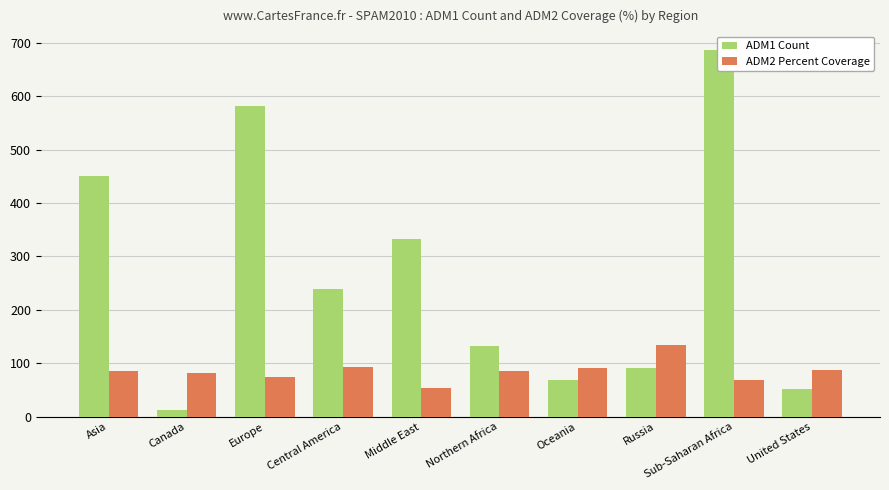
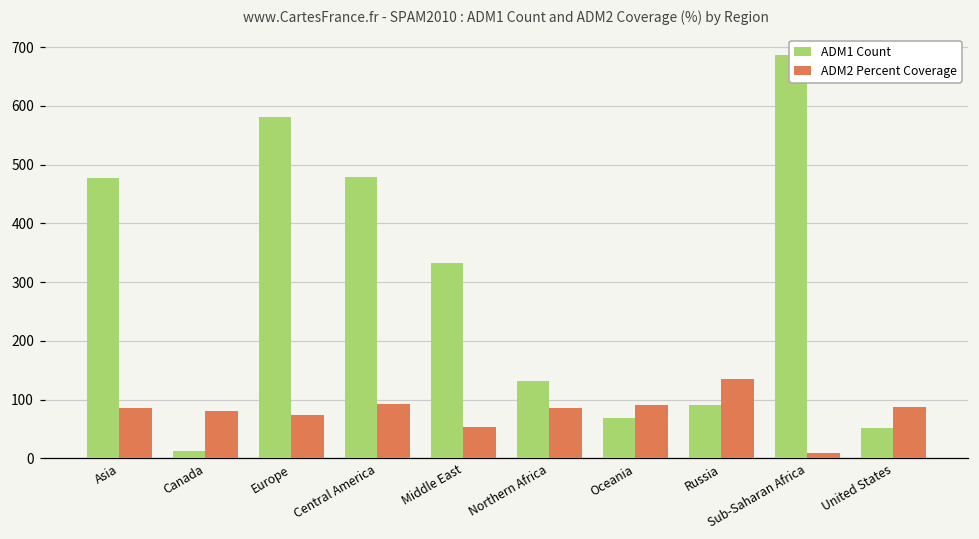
ADM1 Count, Asia: 450 -> 480
ADM1 Count, Central America: 240 -> 480
ADM2 Percent Coverage, Sub-Saharan Africa: 70 -> 10
